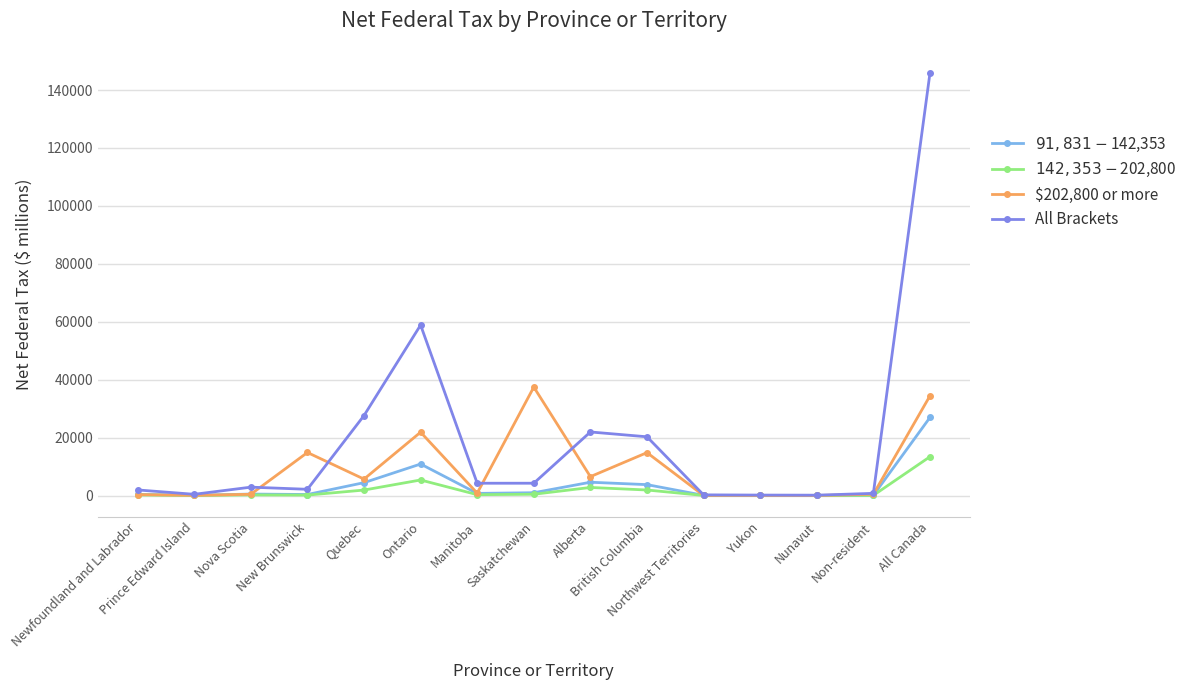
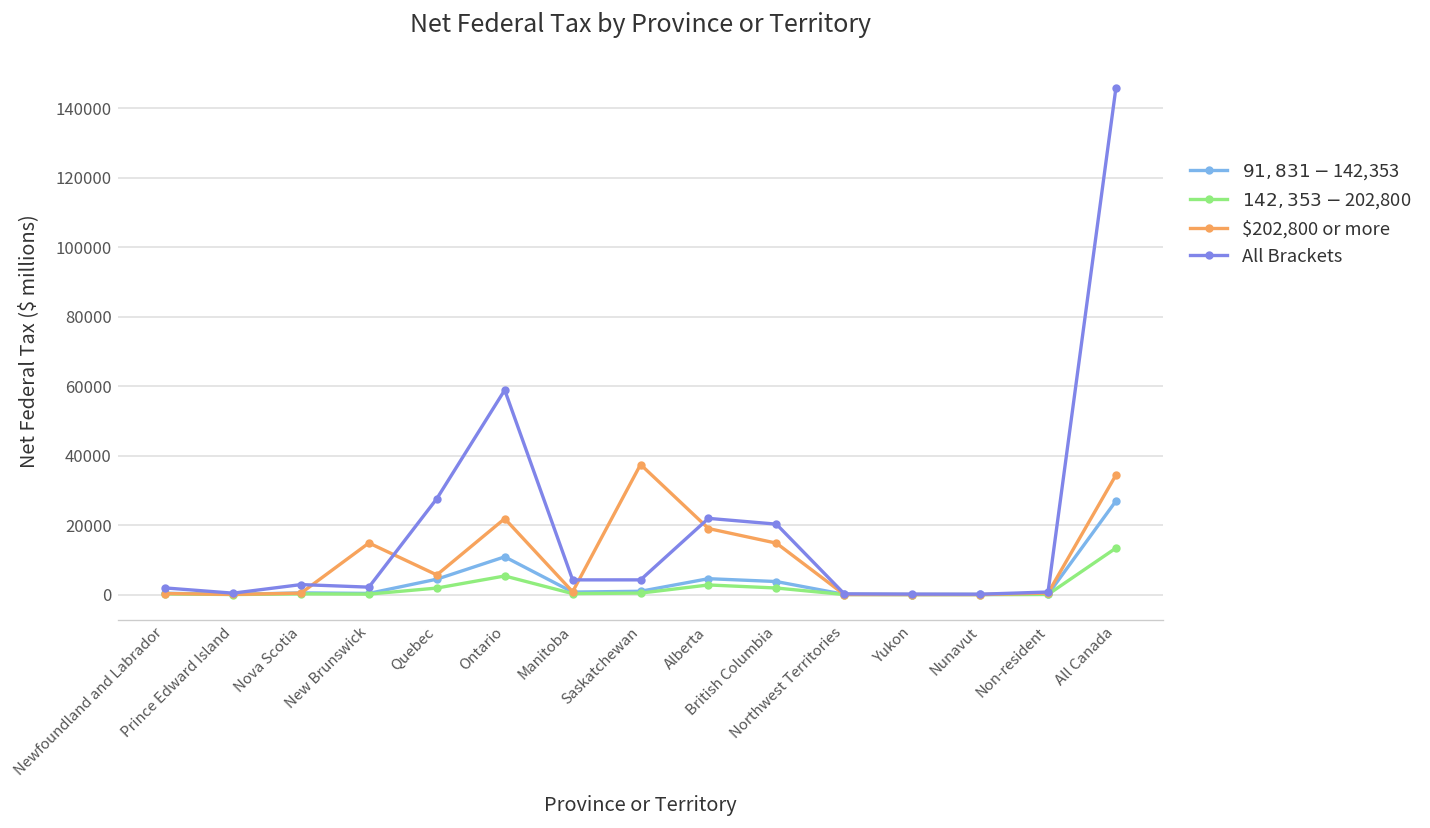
$202,800 or more, Alberta: 7000 -> 19000
